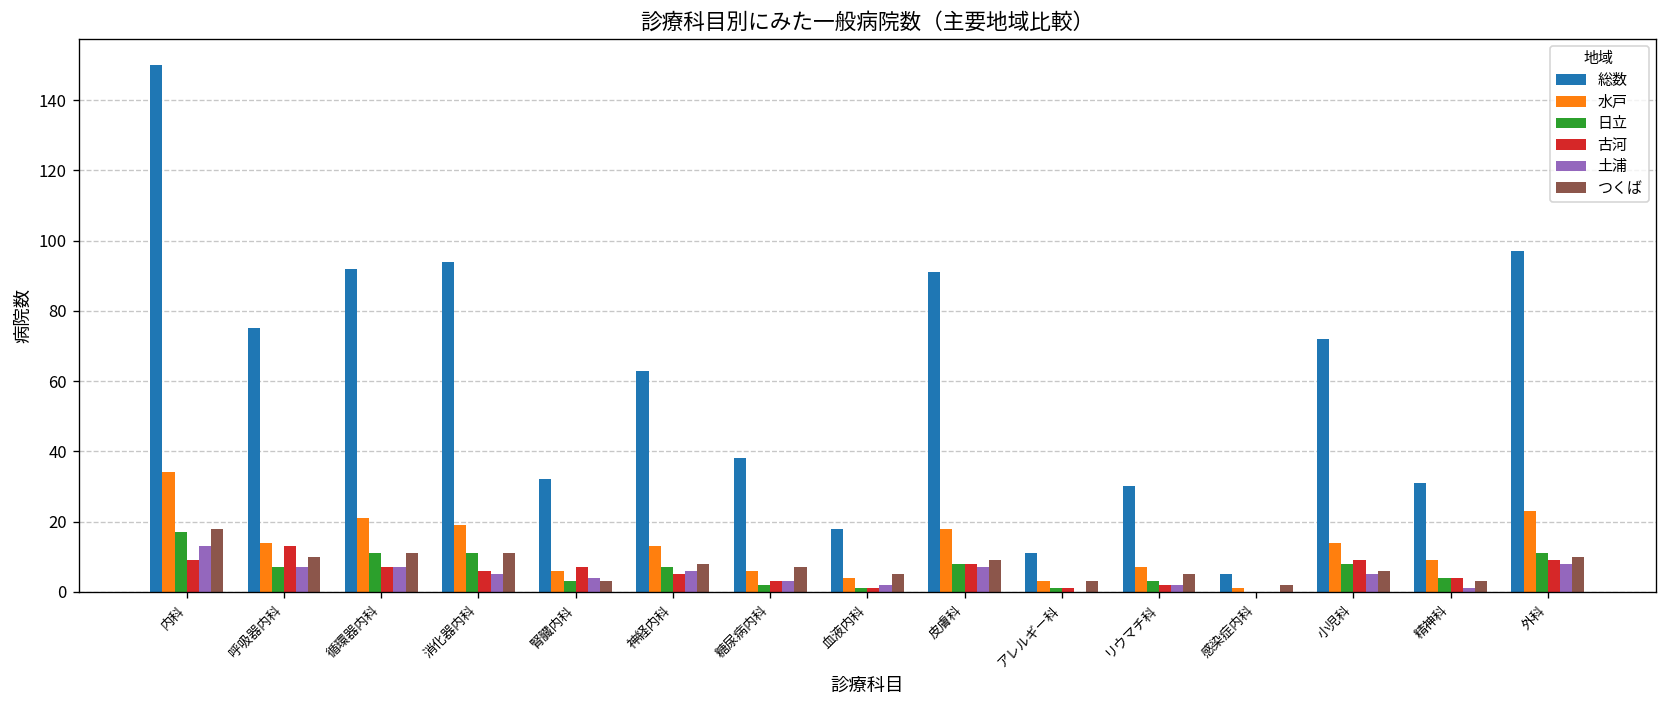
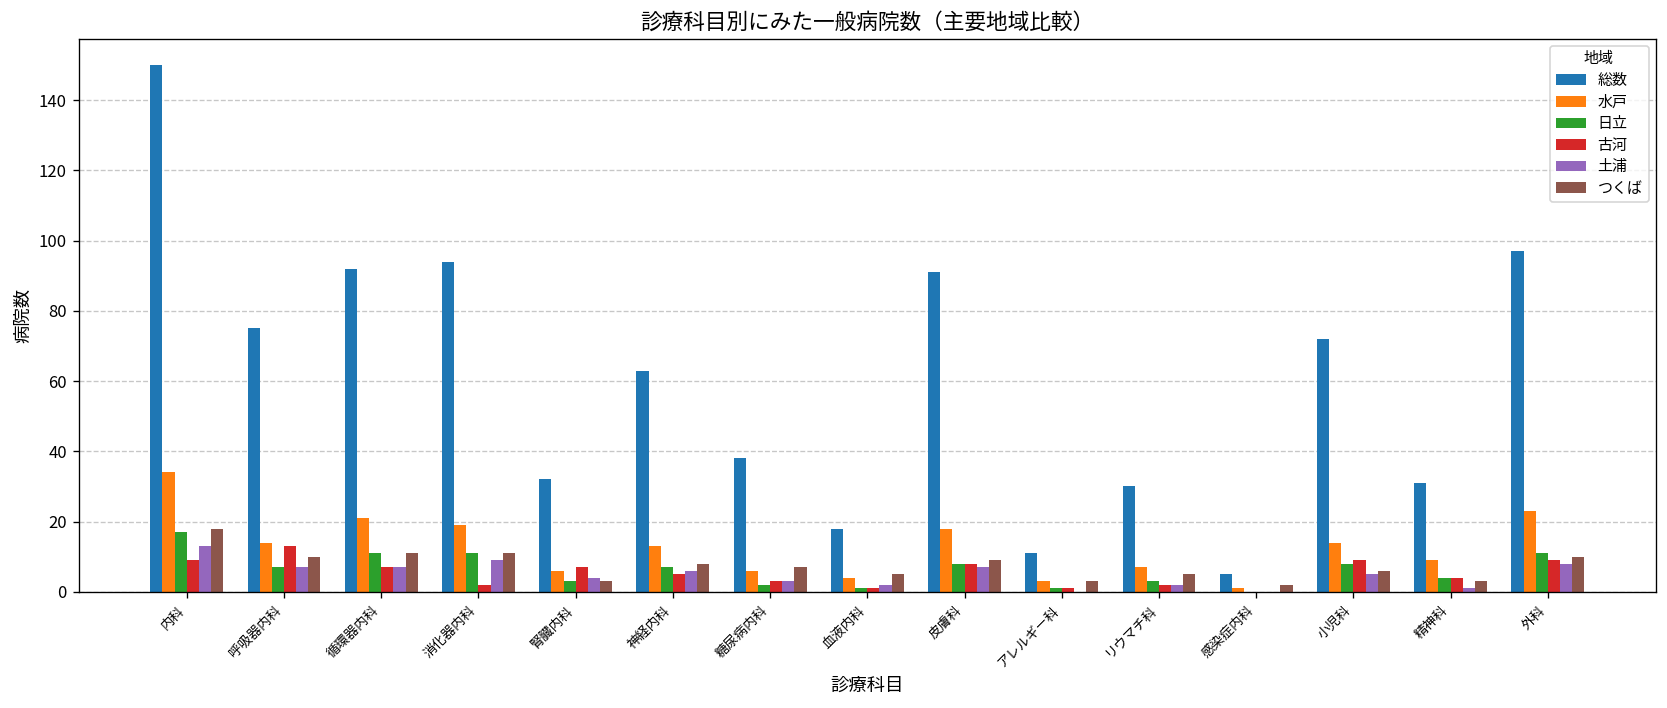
古河, 消化器内科: 6 -> 2
土浦, 消化器内科: 5 -> 9
